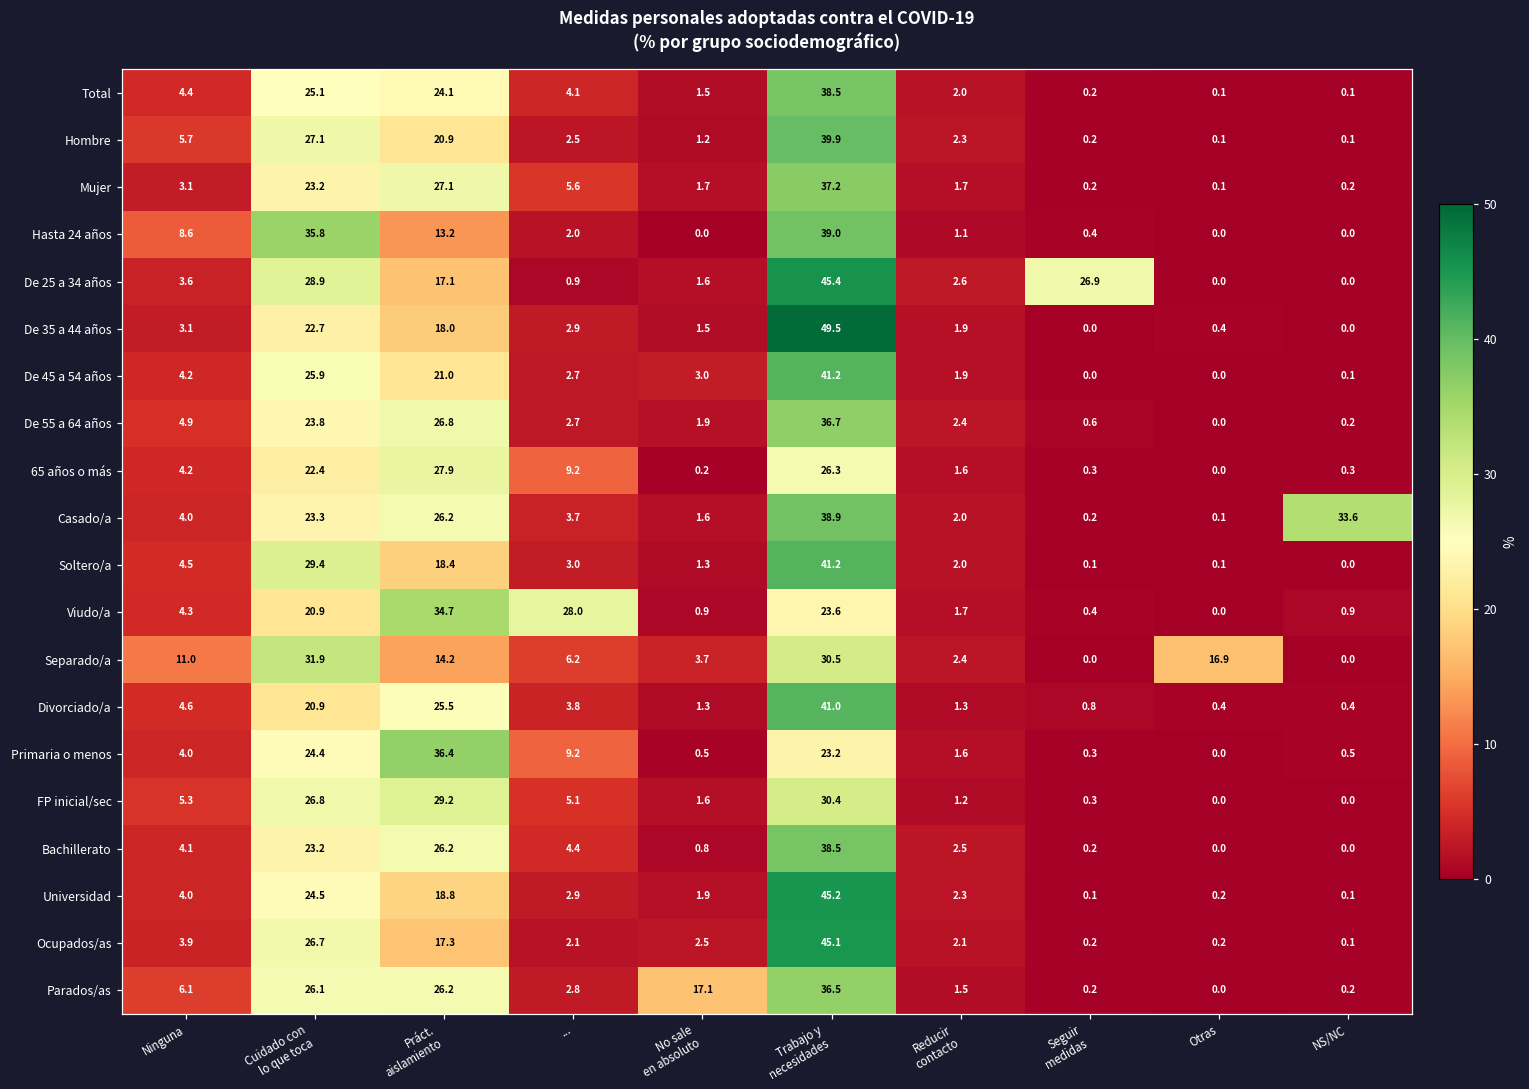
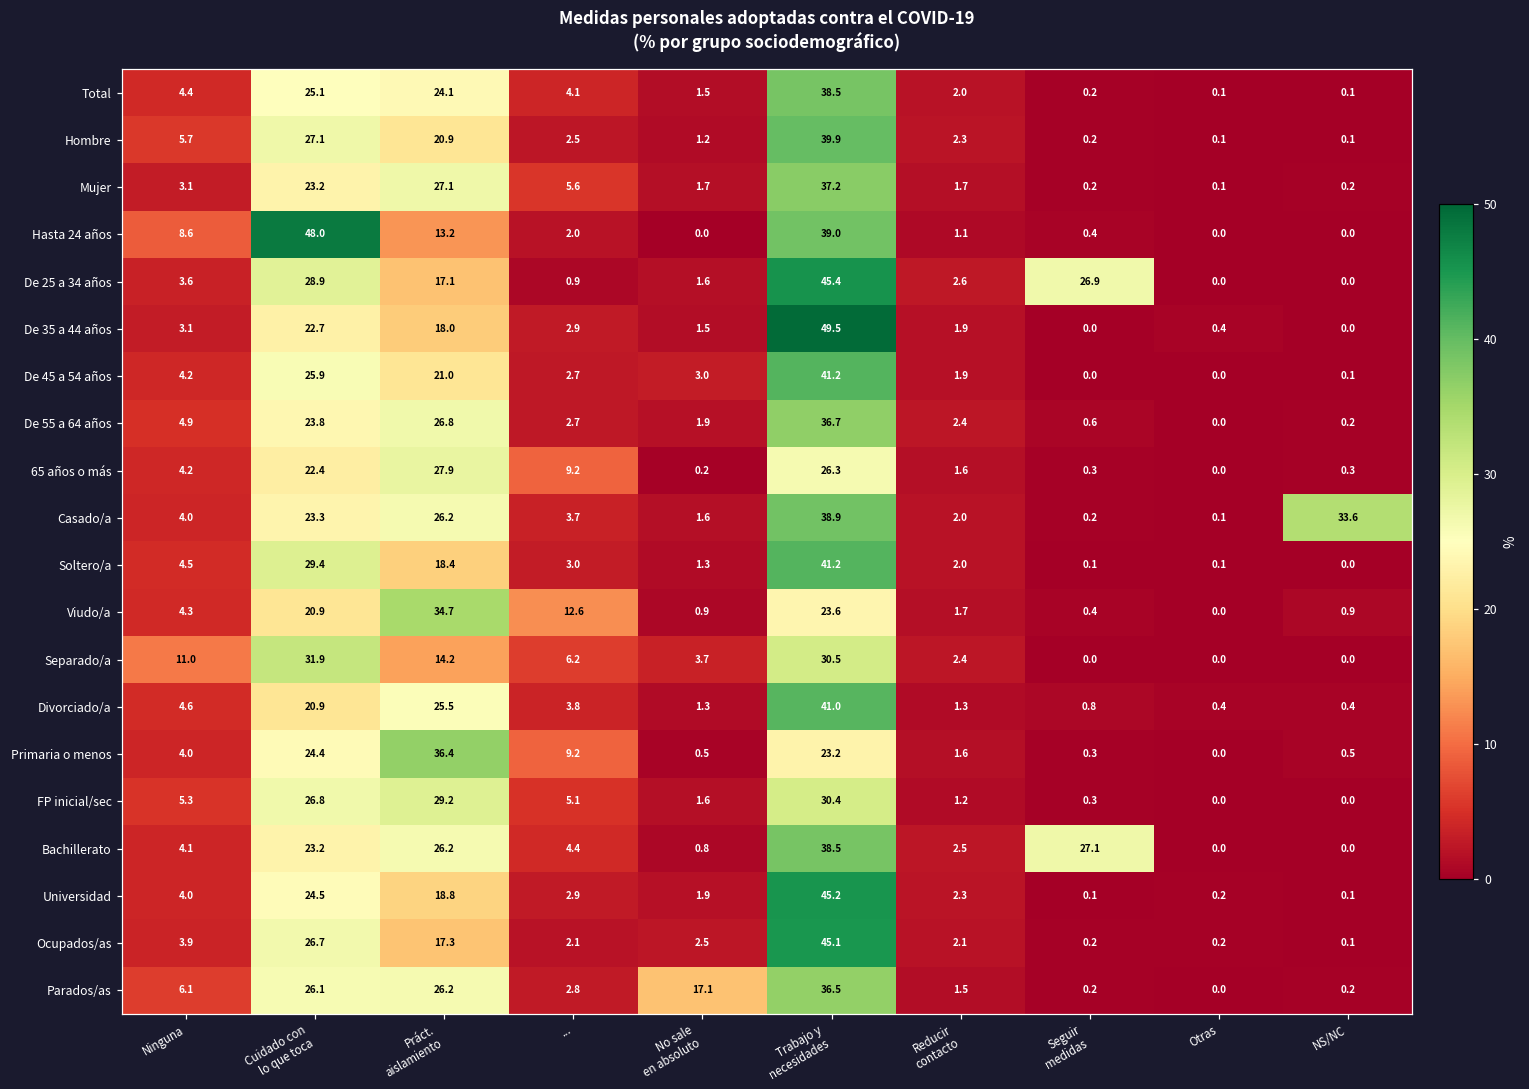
Hasta 24 años, Cuidado con lo que toca: 35.8 -> 48.0
Viudo/a, ...: 28.0 -> 12.6
Separado/a, Otras: 16.9 -> 0.0
Bachillerato, Seguir medidas: 0.2 -> 27.1
